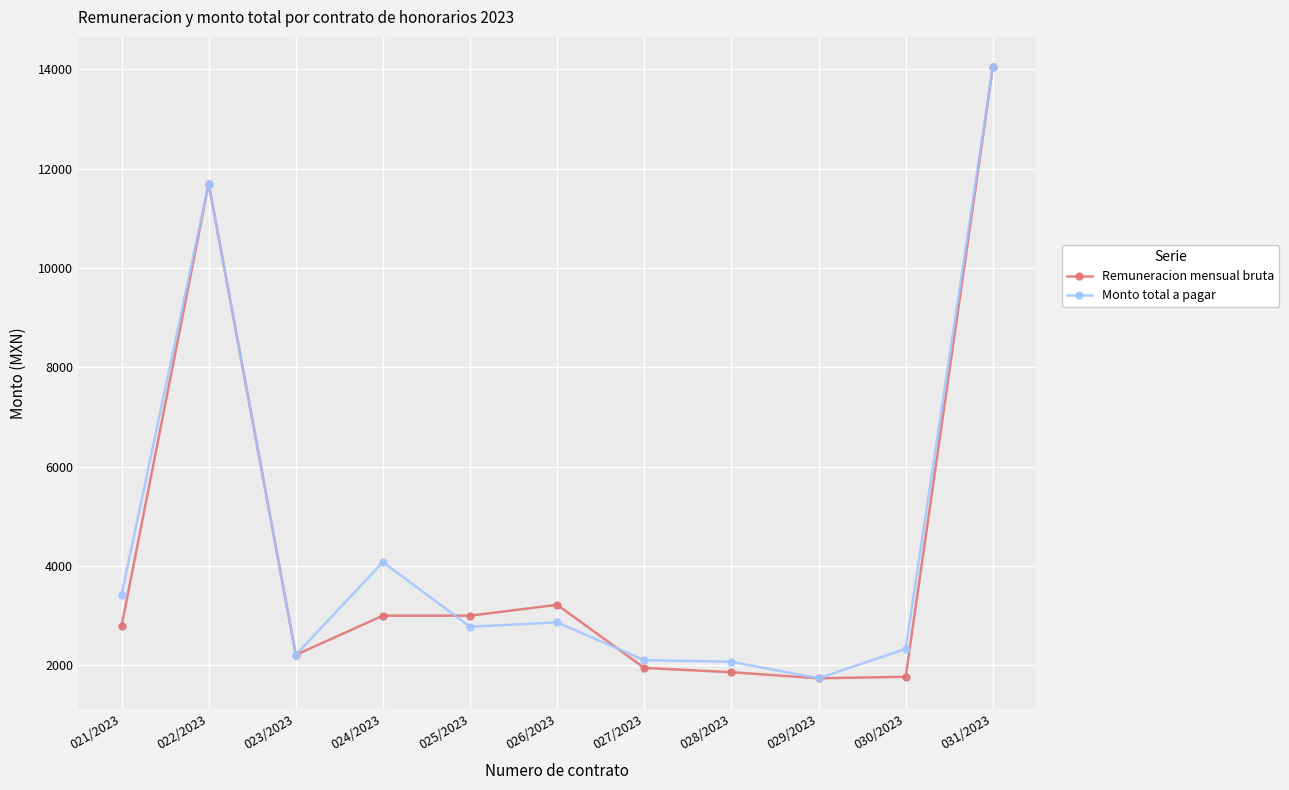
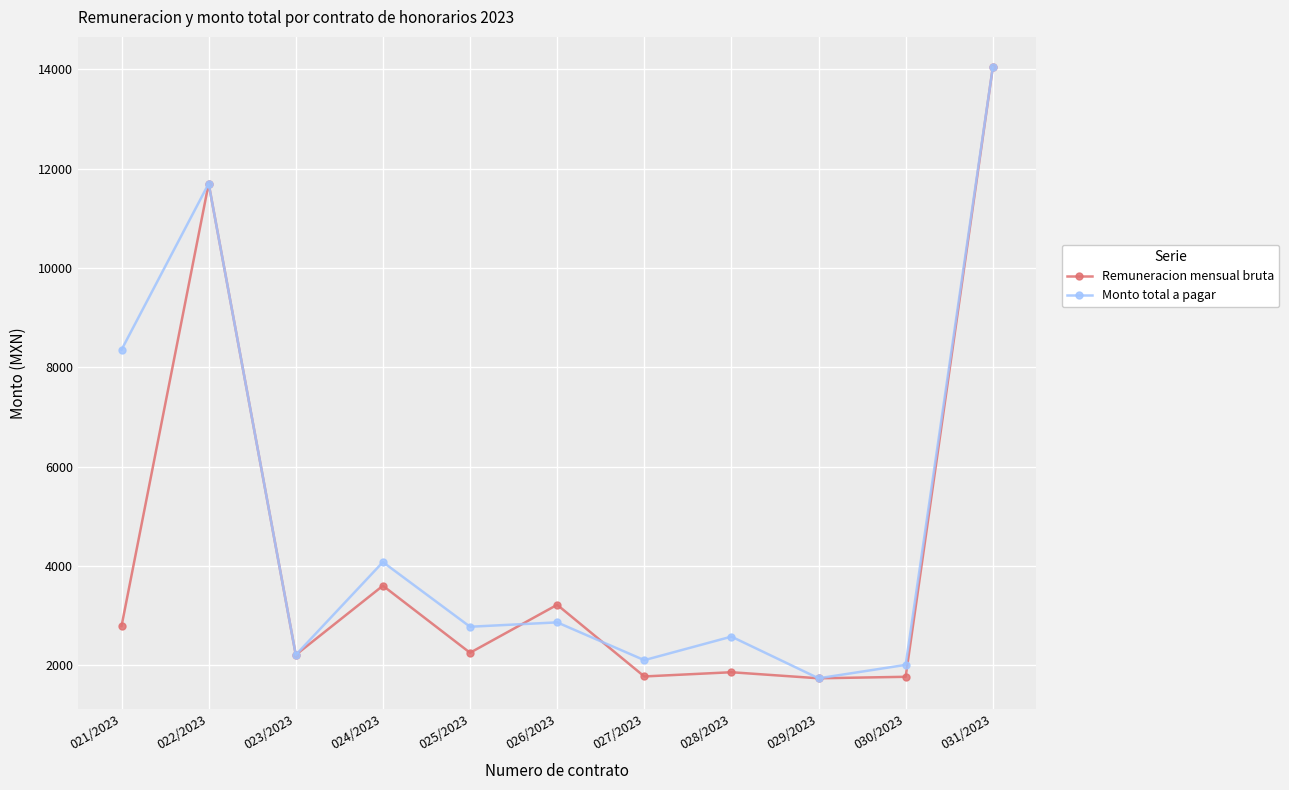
Monto total a pagar, 021/2023: 3400 -> 8400
Remuneracion mensual bruta, 024/2023: 3000 -> 3600
Remuneracion mensual bruta, 025/2023: 3000 -> 2300
Remuneracion mensual bruta, 027/2023: 1900 -> 1800
Monto total a pagar, 028/2023: 2100 -> 2600
Monto total a pagar, 030/2023: 2300 -> 2000
